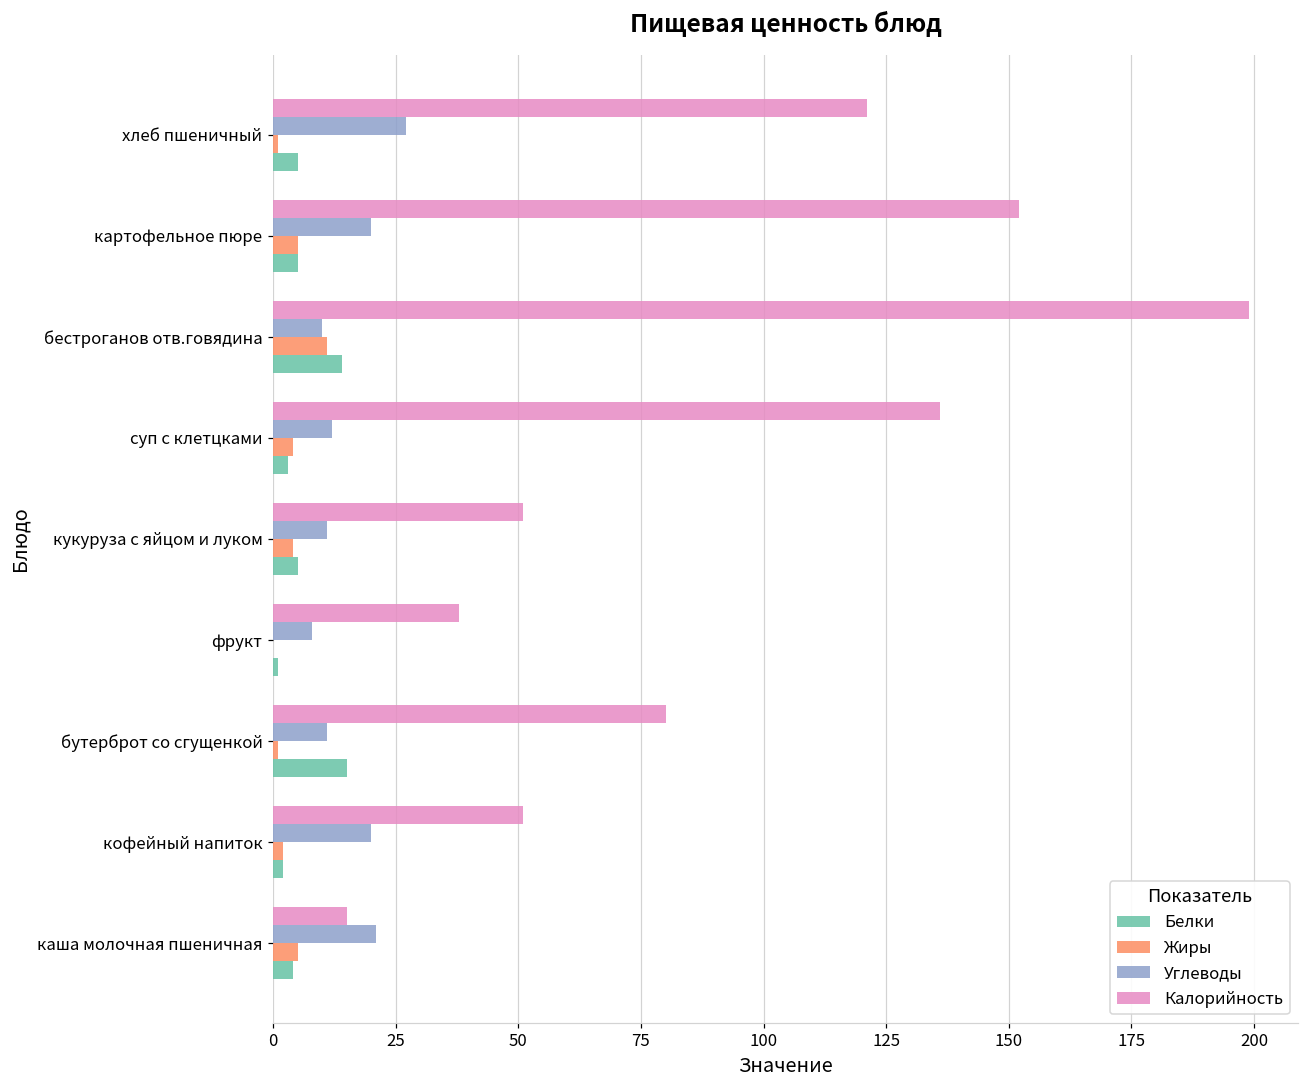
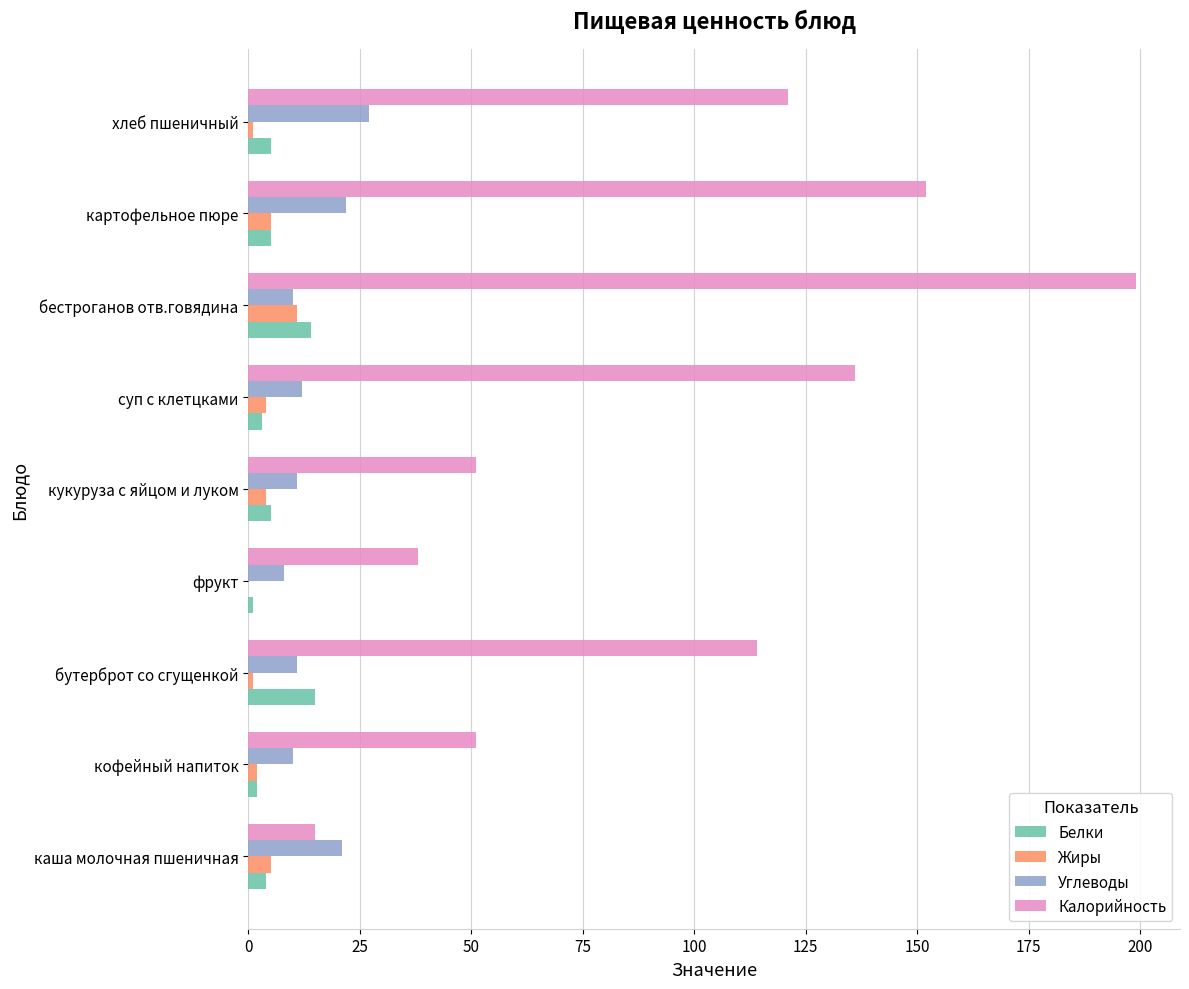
Углеводы, картофельное пюре: 20 -> 22
Калорийность, бутерброт со сгущенкой: 80 -> 114
Углеводы, кофейный напиток: 20 -> 10
